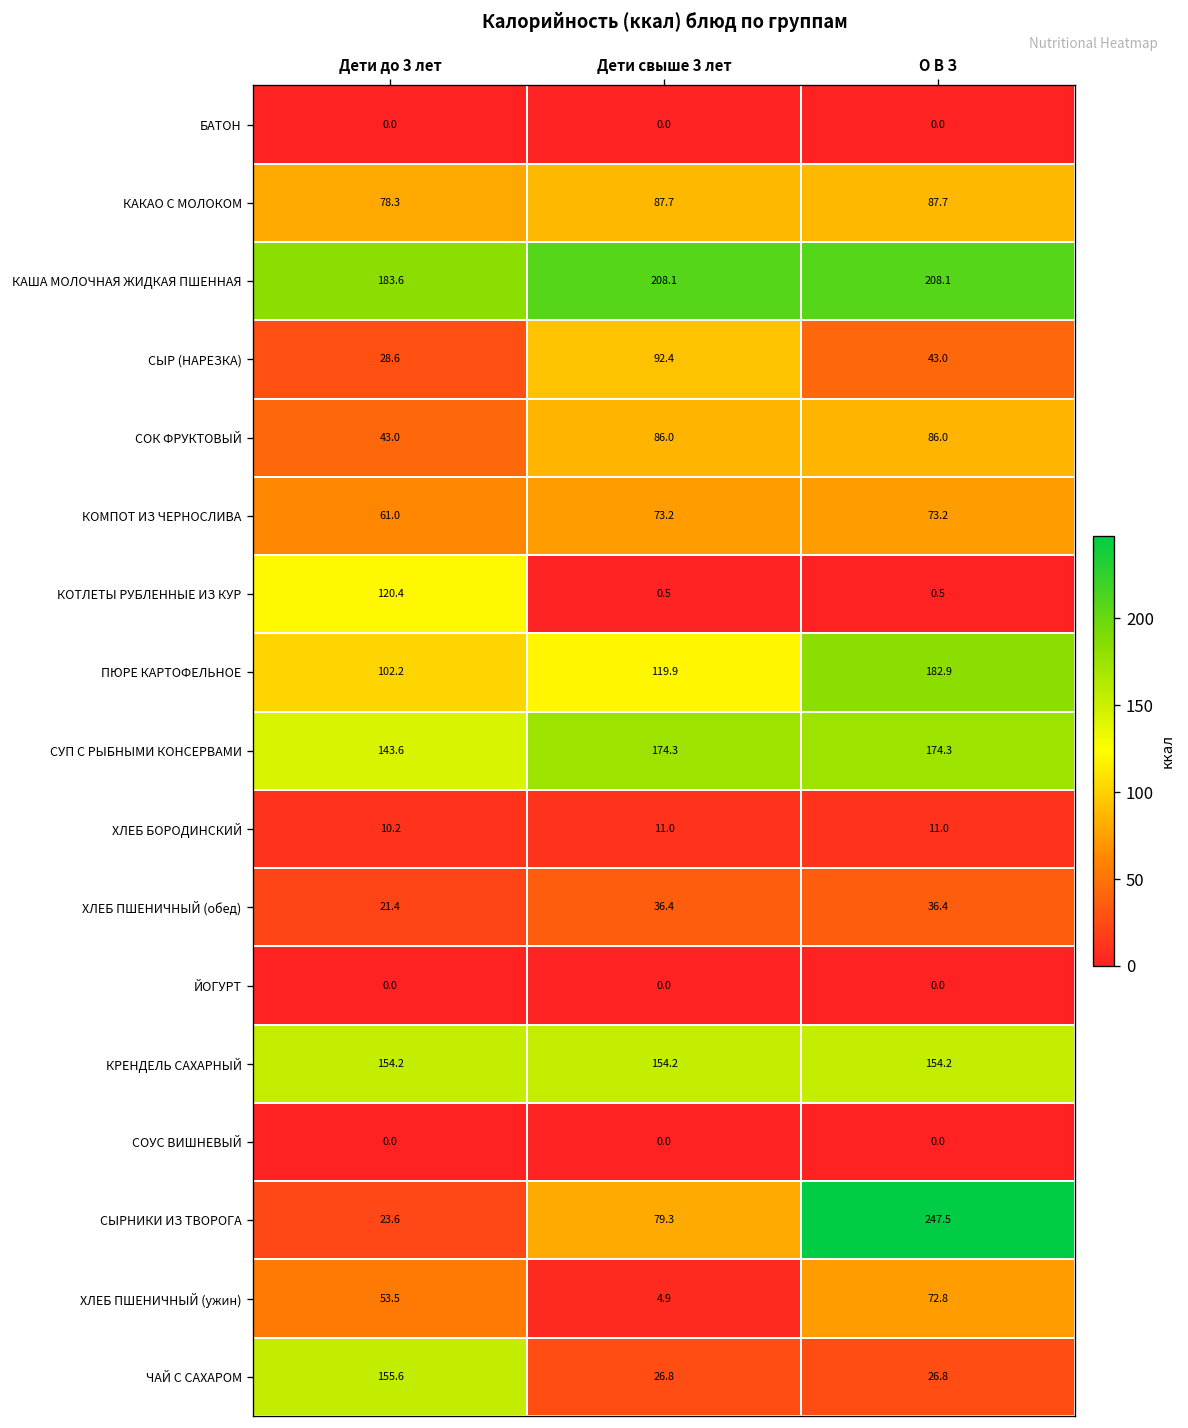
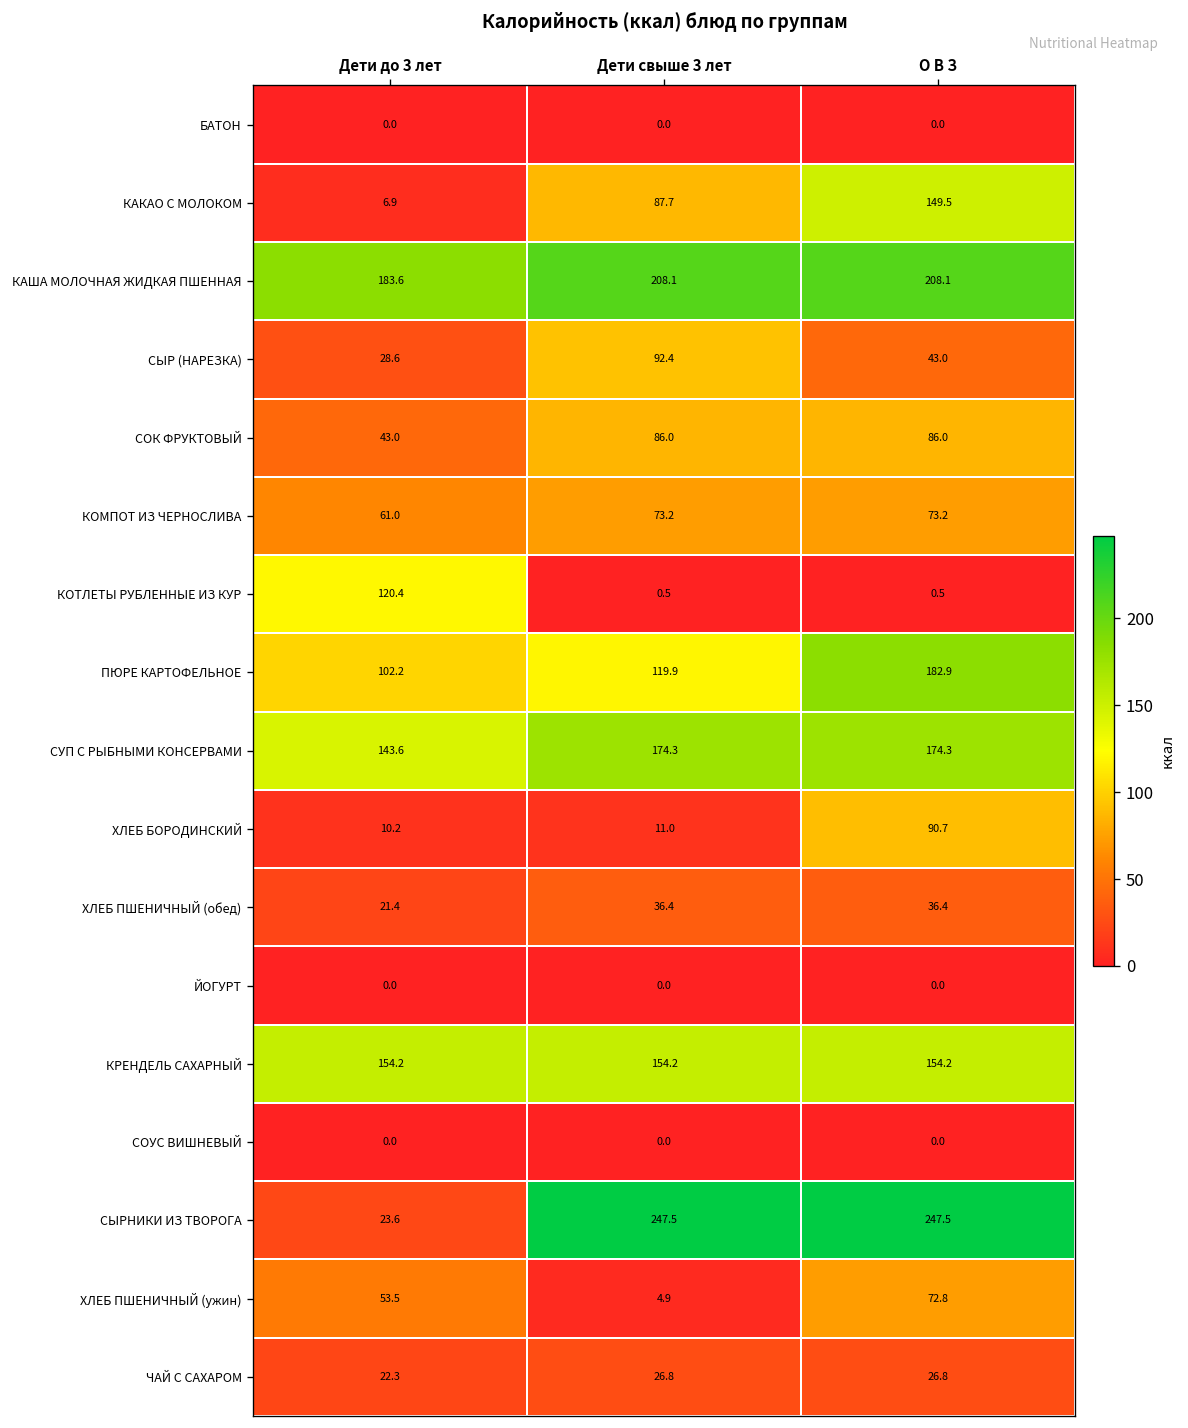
КАКАО С МОЛОКОМ, Дети до 3 лет: 78.3 -> 6.9
КАКАО С МОЛОКОМ, О В З: 87.7 -> 149.5
ХЛЕБ БОРОДИНСКИЙ, О В З: 11.0 -> 90.7
СЫРНИКИ ИЗ ТВОРОГА, Дети свыше 3 лет: 79.3 -> 247.5
ЧАЙ С САХАРОМ, Дети до 3 лет: 155.6 -> 22.3
